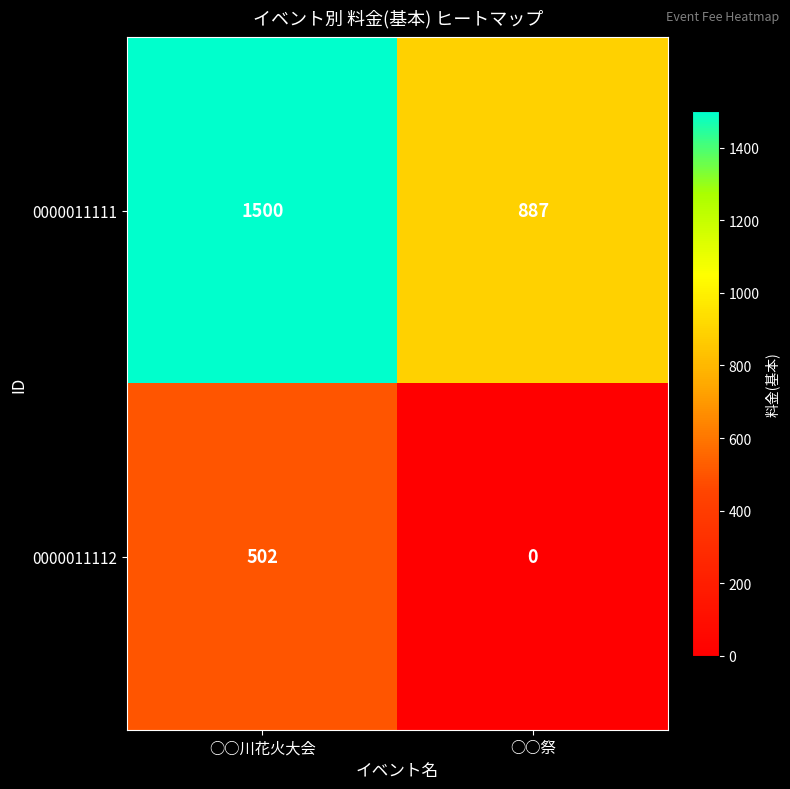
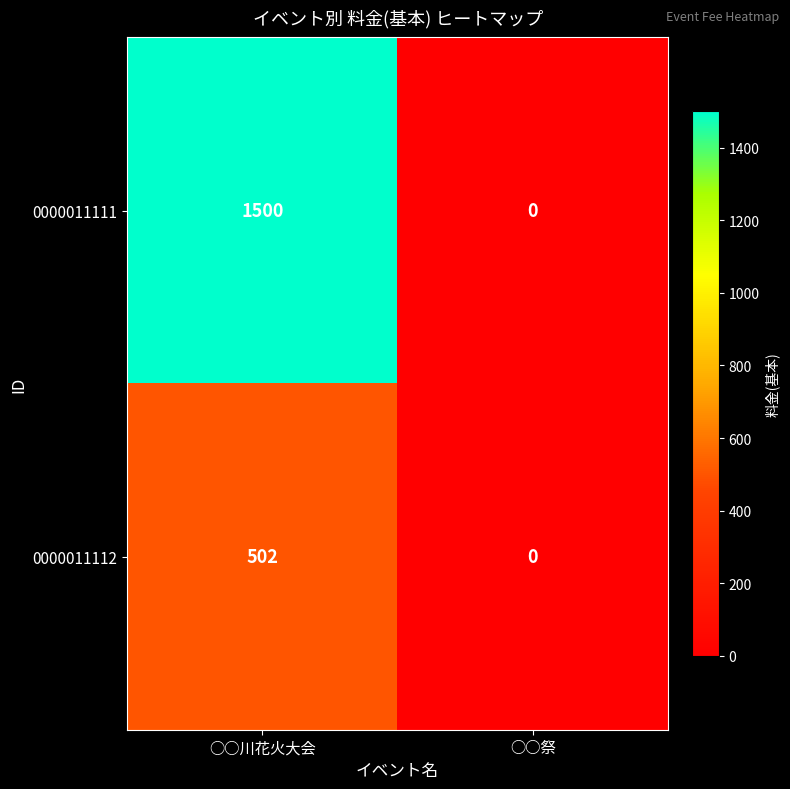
0000011111, ○○祭: 887 -> 0
